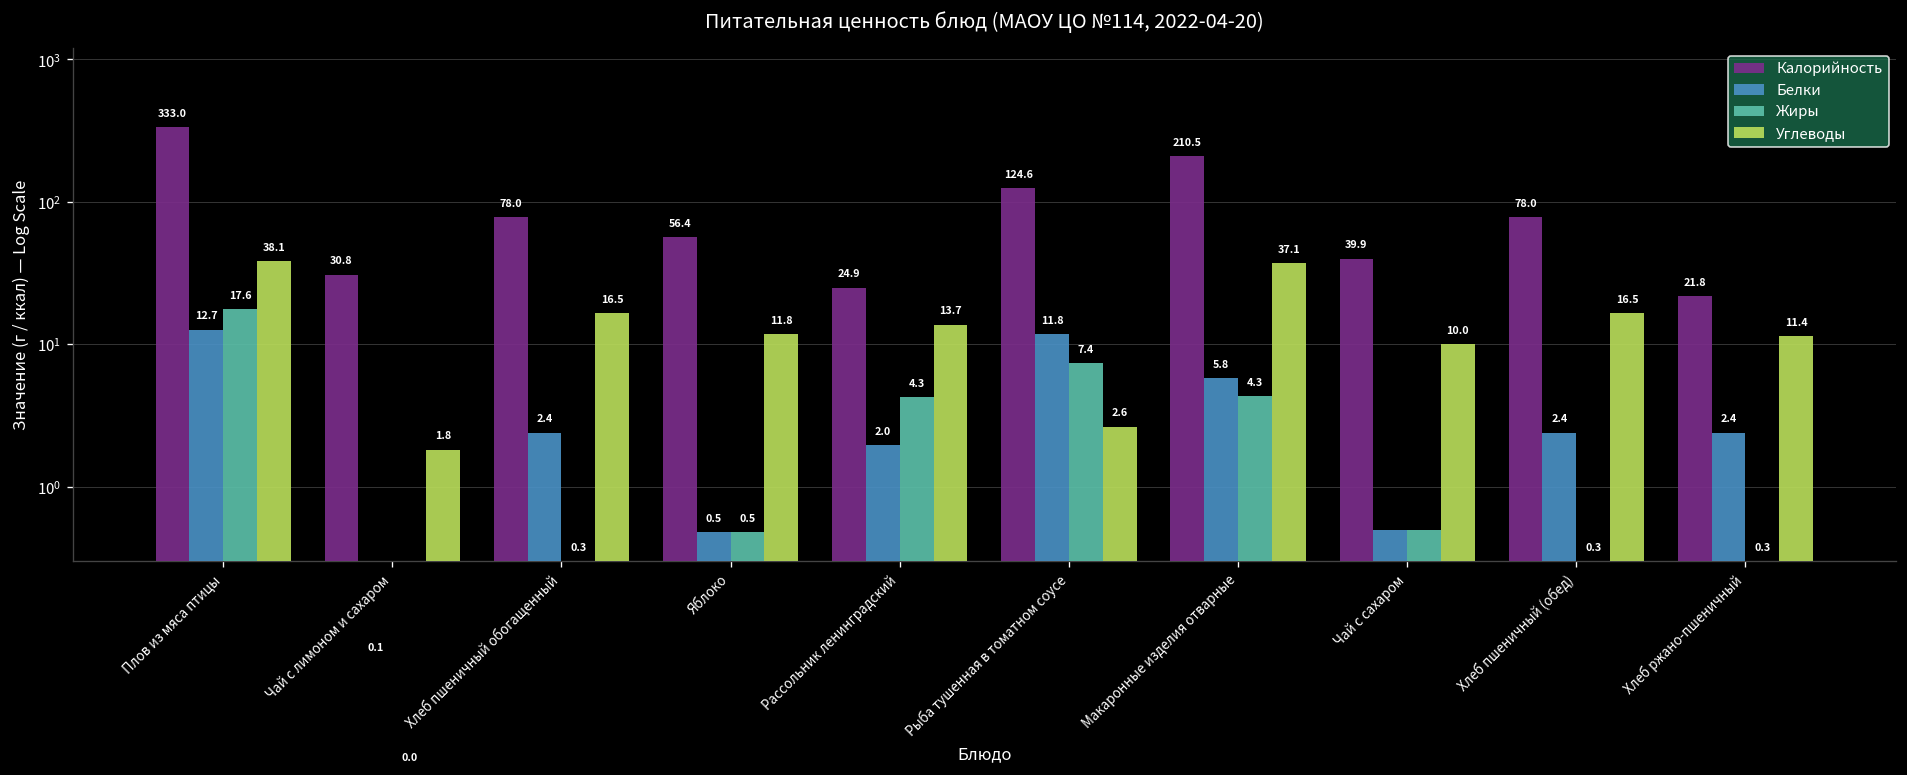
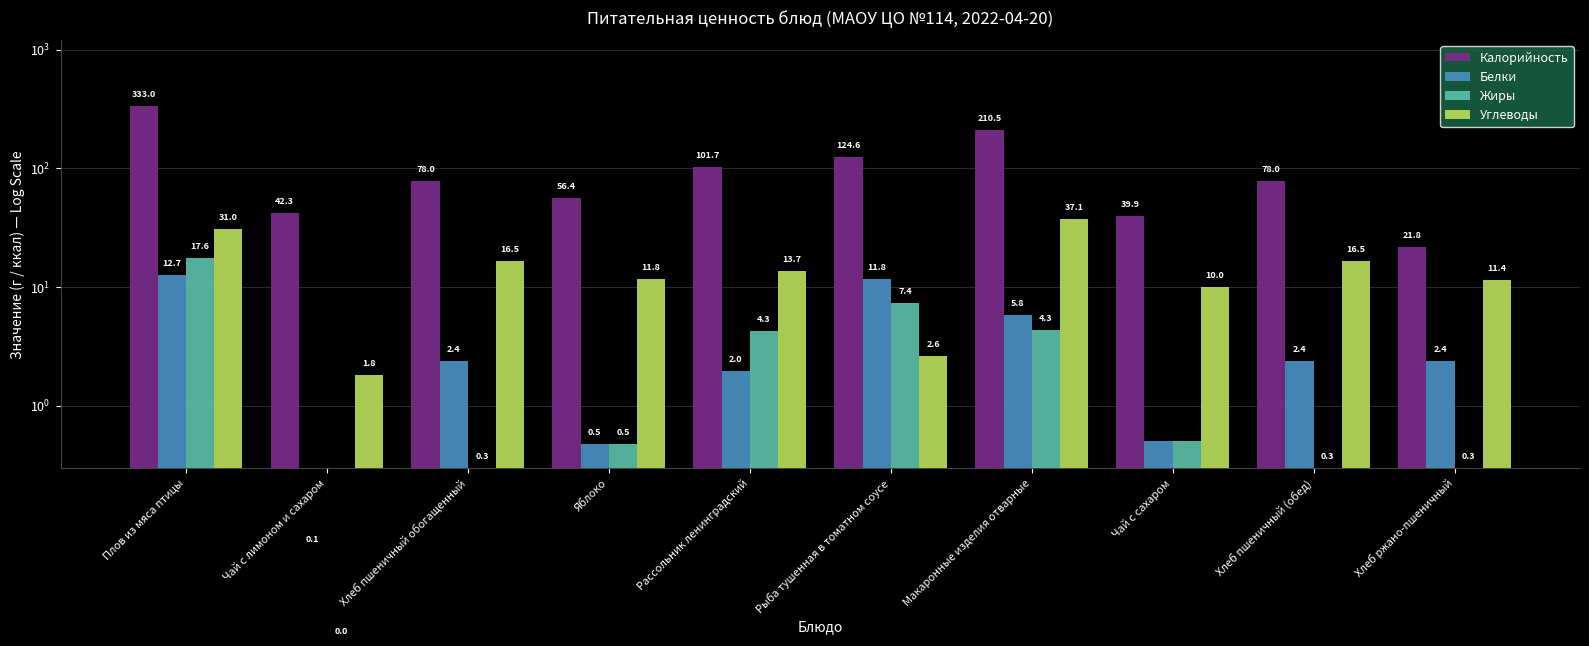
Углеводы, Плов из мяса птицы: 38.1 -> 31.0
Калорийность, Чай с лимоном и сахаром: 30.8 -> 42.3
Калорийность, Рассольник ленинградский: 24.9 -> 101.7
